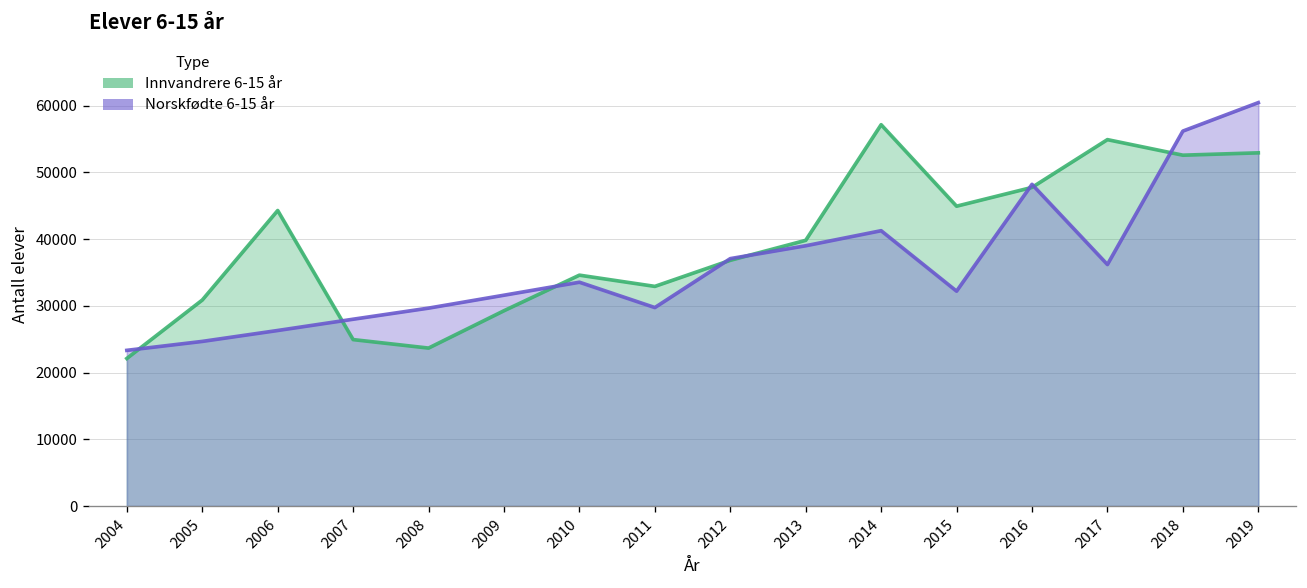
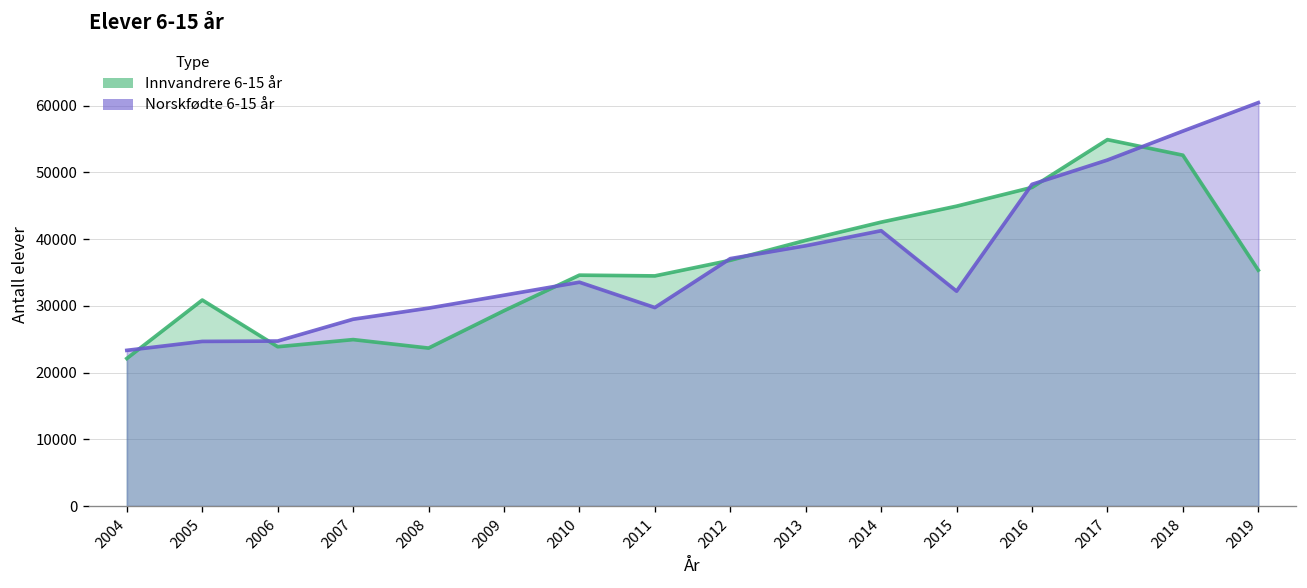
Innvandrere 6-15 år, 2006: 44000 -> 24000
Norskfødte 6-15 år, 2006: 26000 -> 25000
Innvandrere 6-15 år, 2011: 33000 -> 34000
Innvandrere 6-15 år, 2014: 57000 -> 43000
Norskfødte 6-15 år, 2017: 36000 -> 52000
Innvandrere 6-15 år, 2019: 53000 -> 35000
